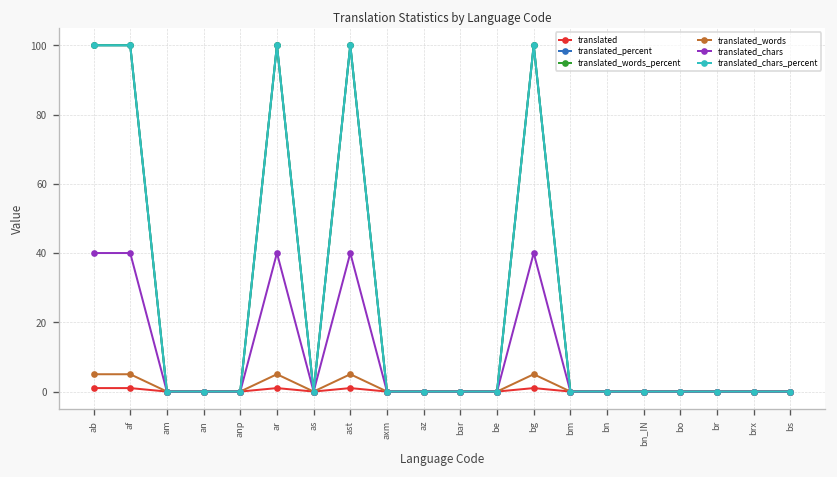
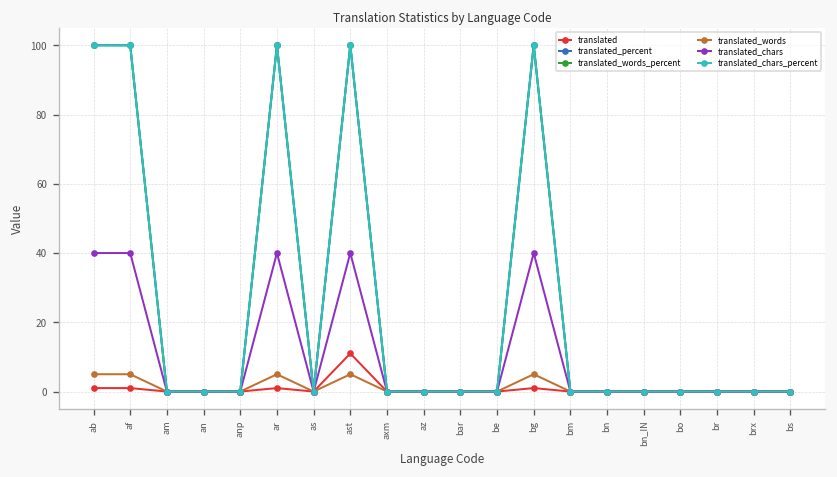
translated, ast: 1 -> 11
